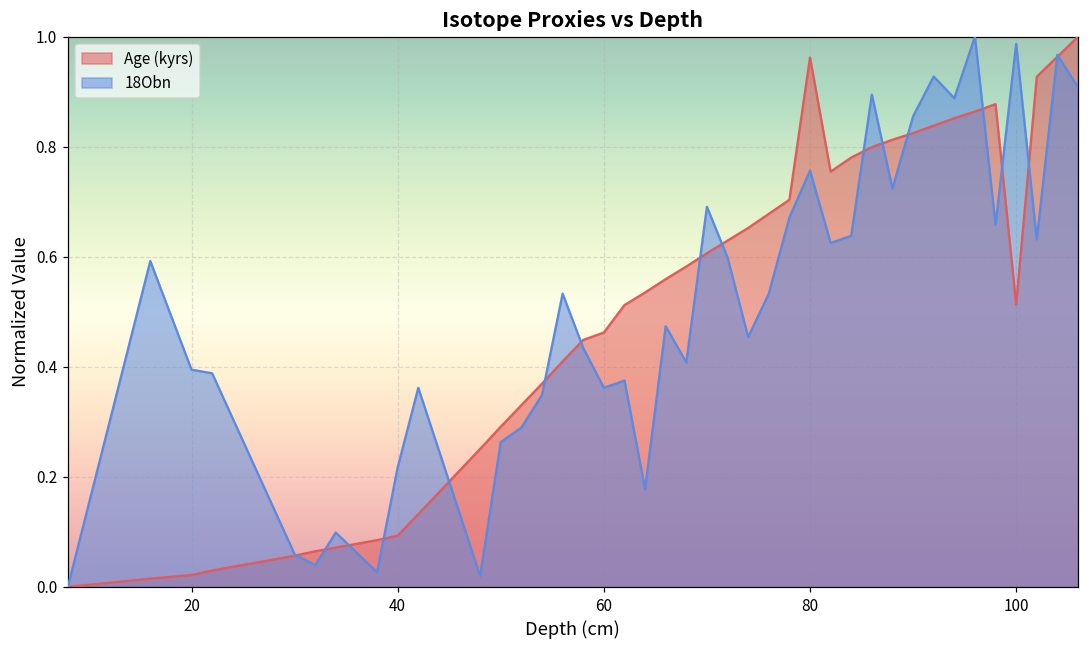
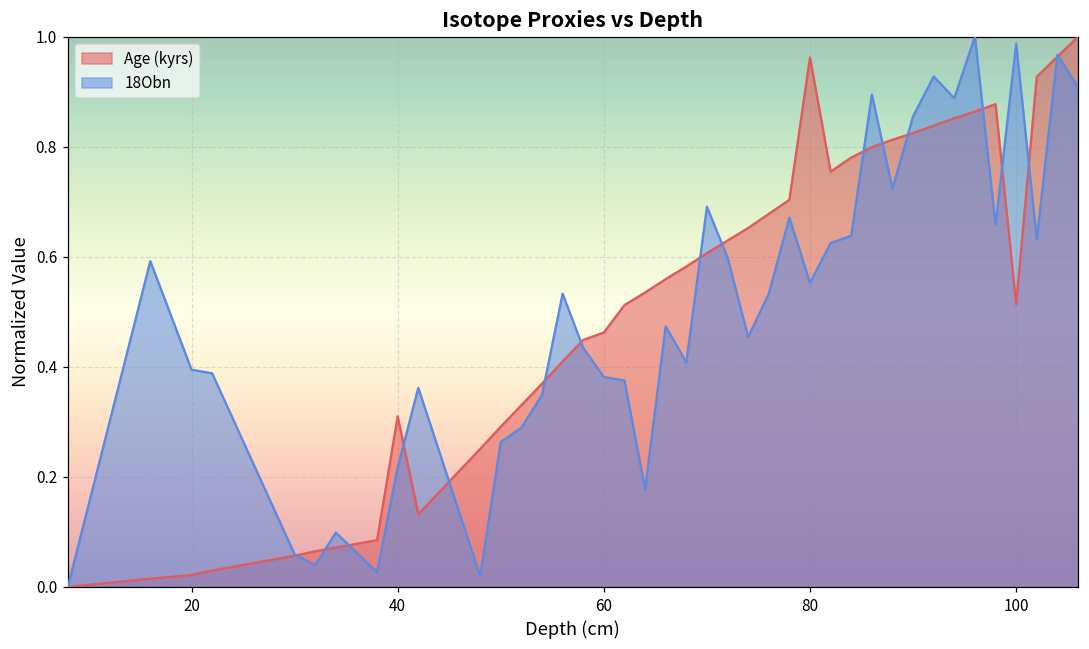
Age (kyrs), 40: 0.09 -> 0.31
18Obn, 60: 0.36 -> 0.38
18Obn, 80: 0.76 -> 0.55
